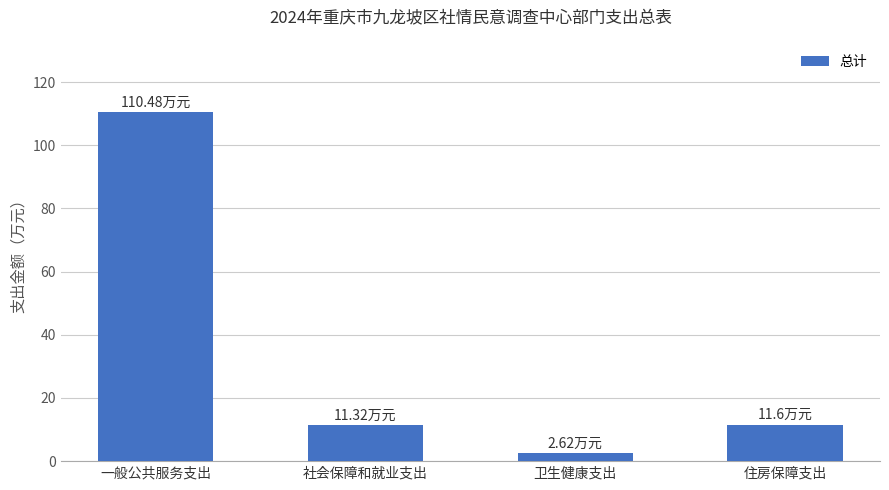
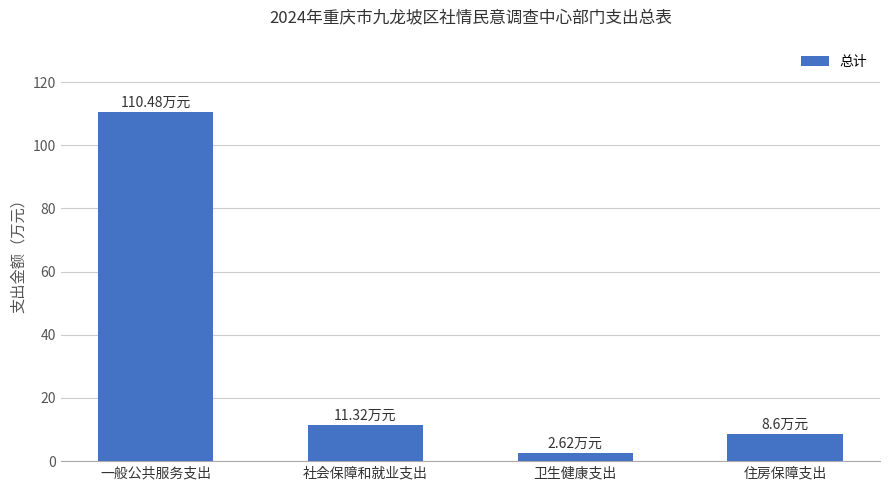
住房保障支出: 11.6 -> 8.6
